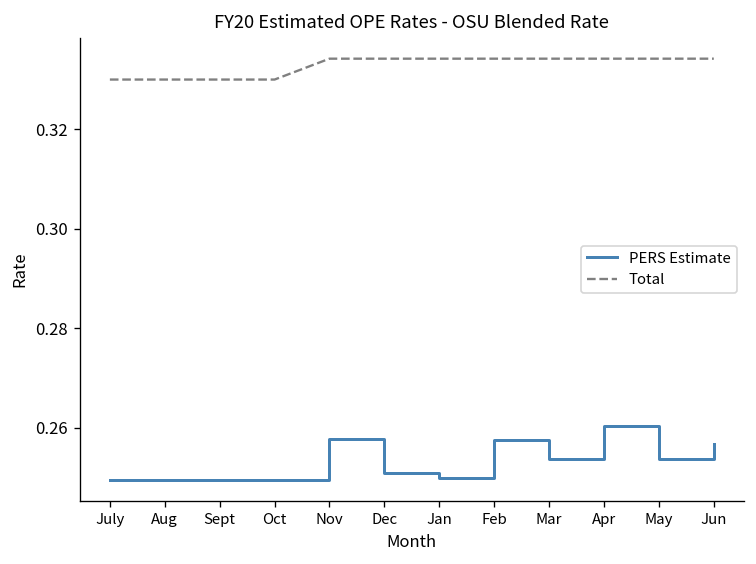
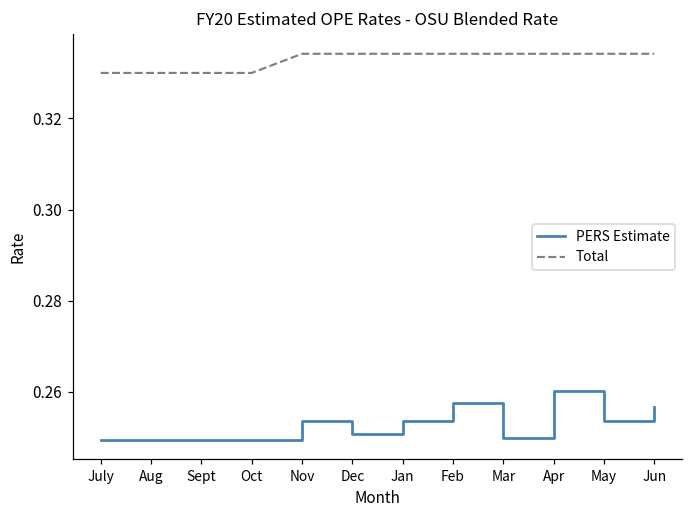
PERS Estimate, Nov: 0.258 -> 0.254
PERS Estimate, Jan: 0.250 -> 0.254
PERS Estimate, Mar: 0.254 -> 0.250
